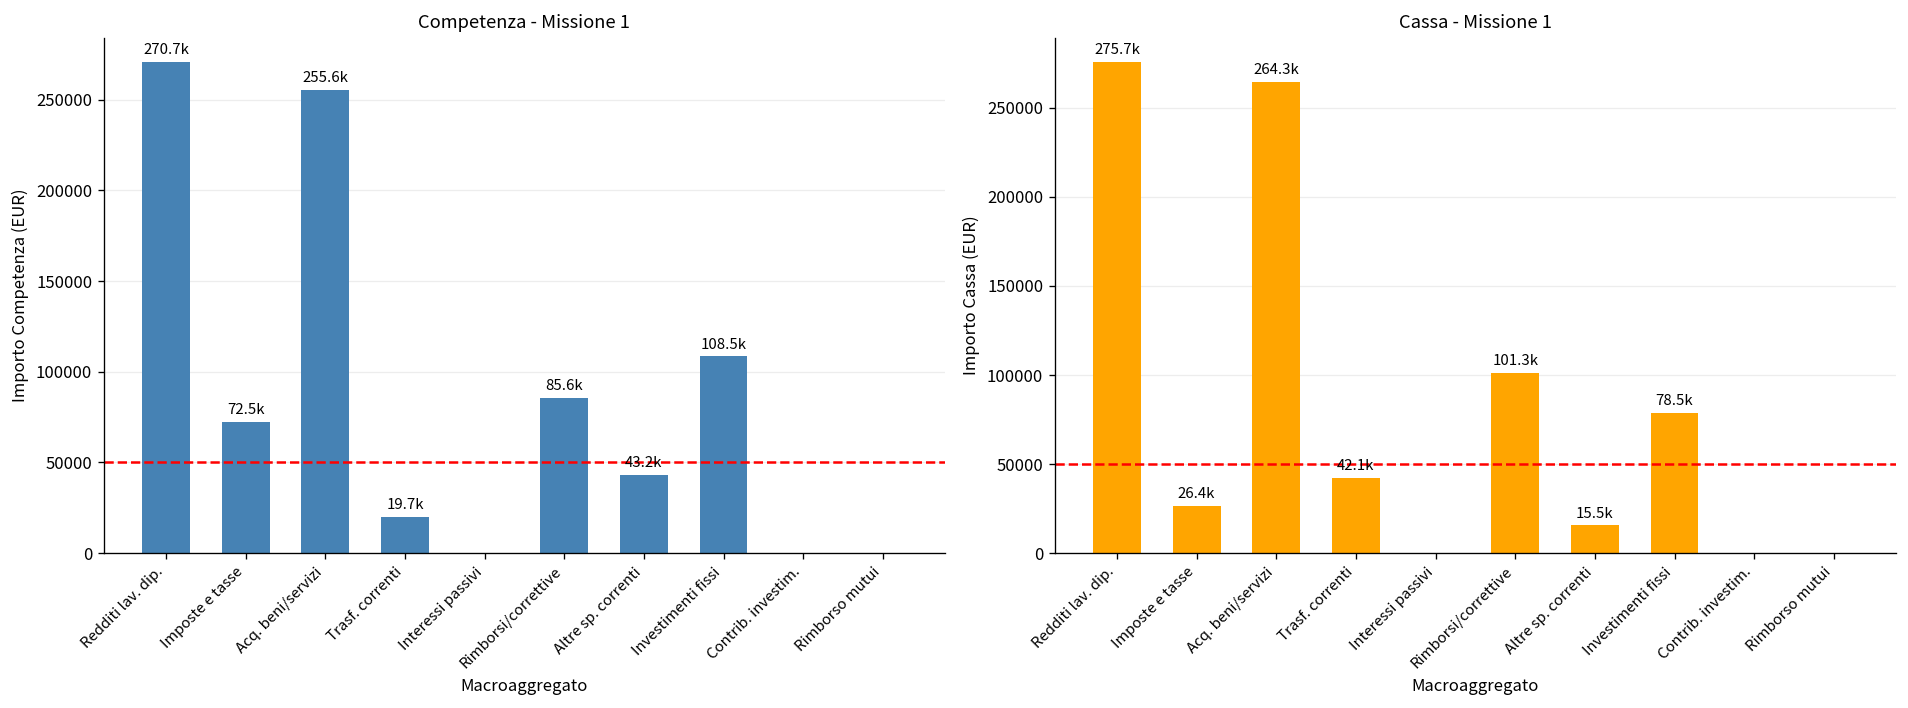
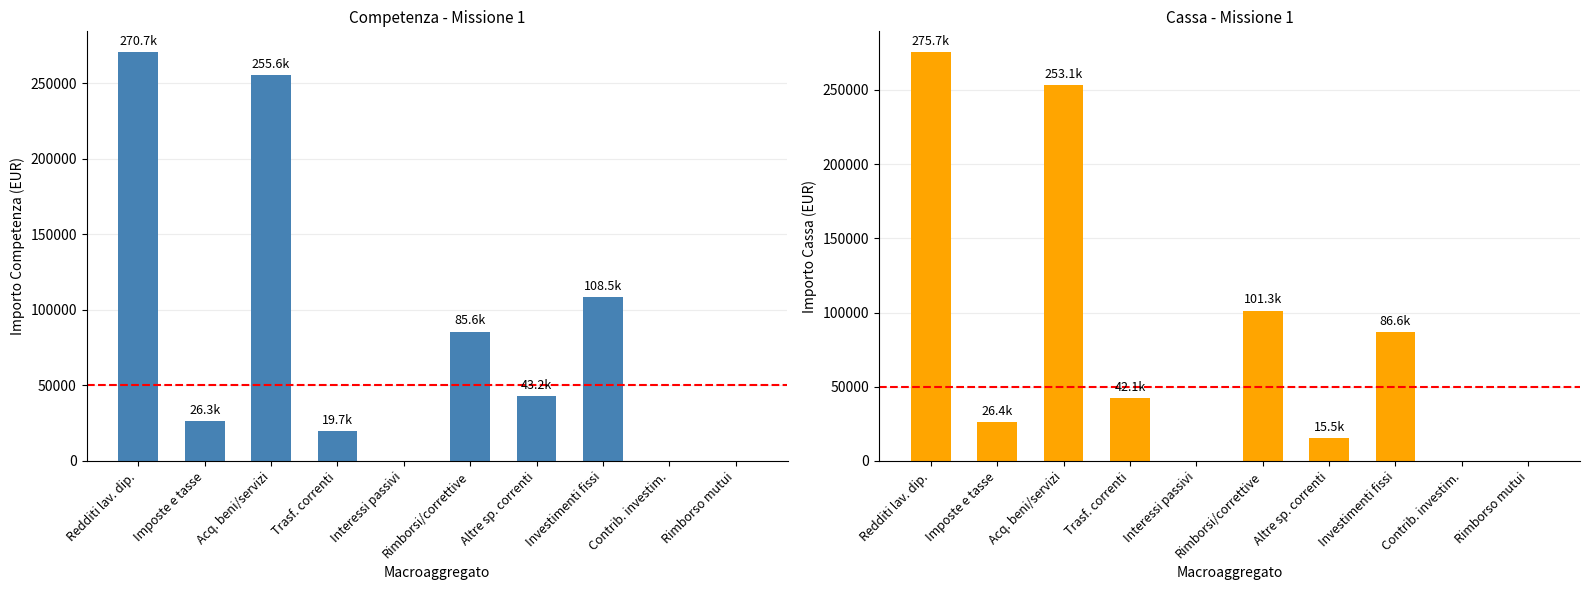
Competenza - Missione 1, Imposte e tasse: 72.5k -> 26.3k
Cassa - Missione 1, Acq. beni/servizi: 264.3k -> 253.1k
Cassa - Missione 1, Investimenti fissi: 78.5k -> 86.6k
